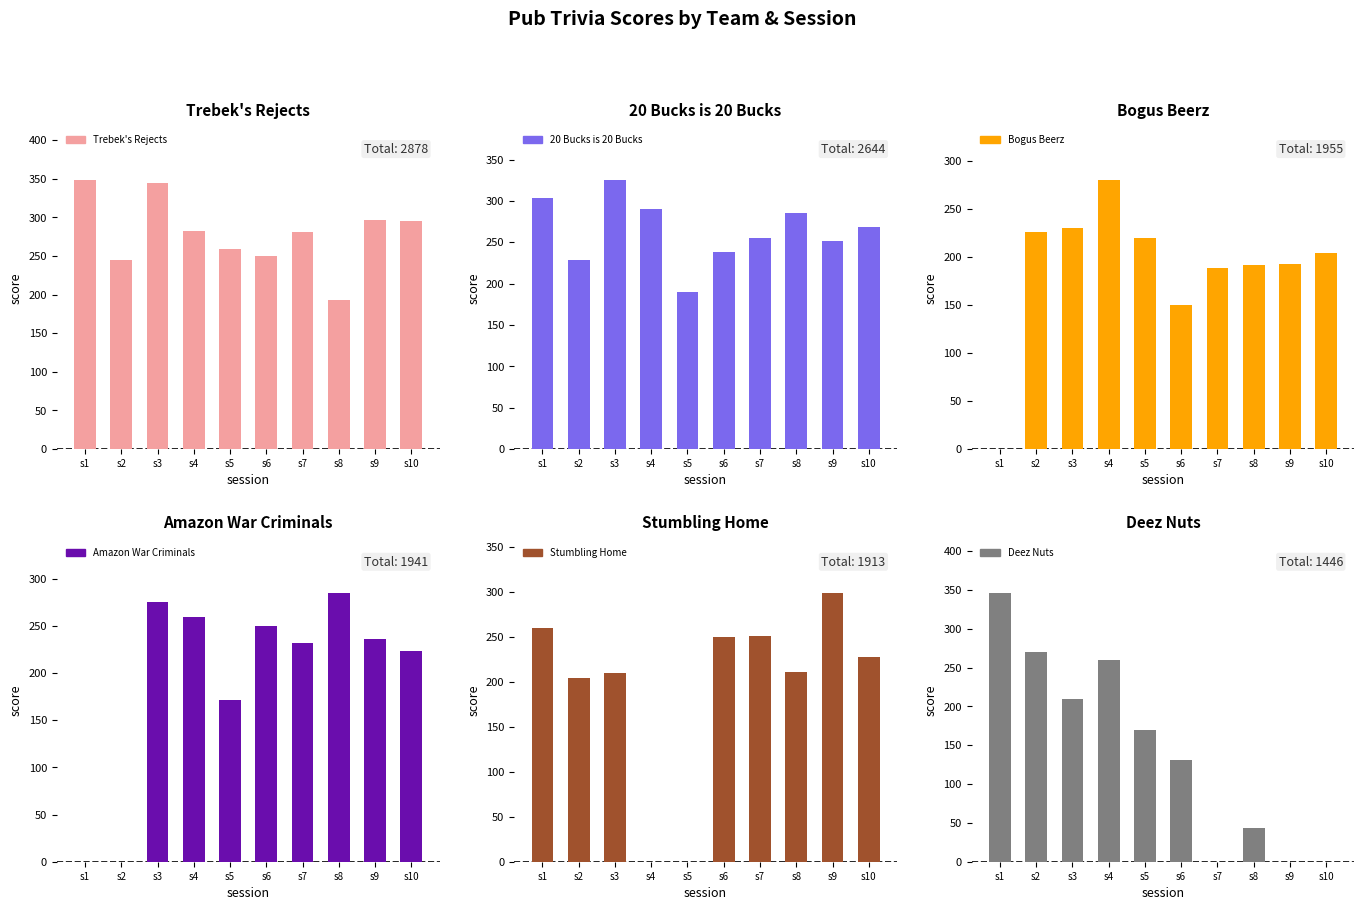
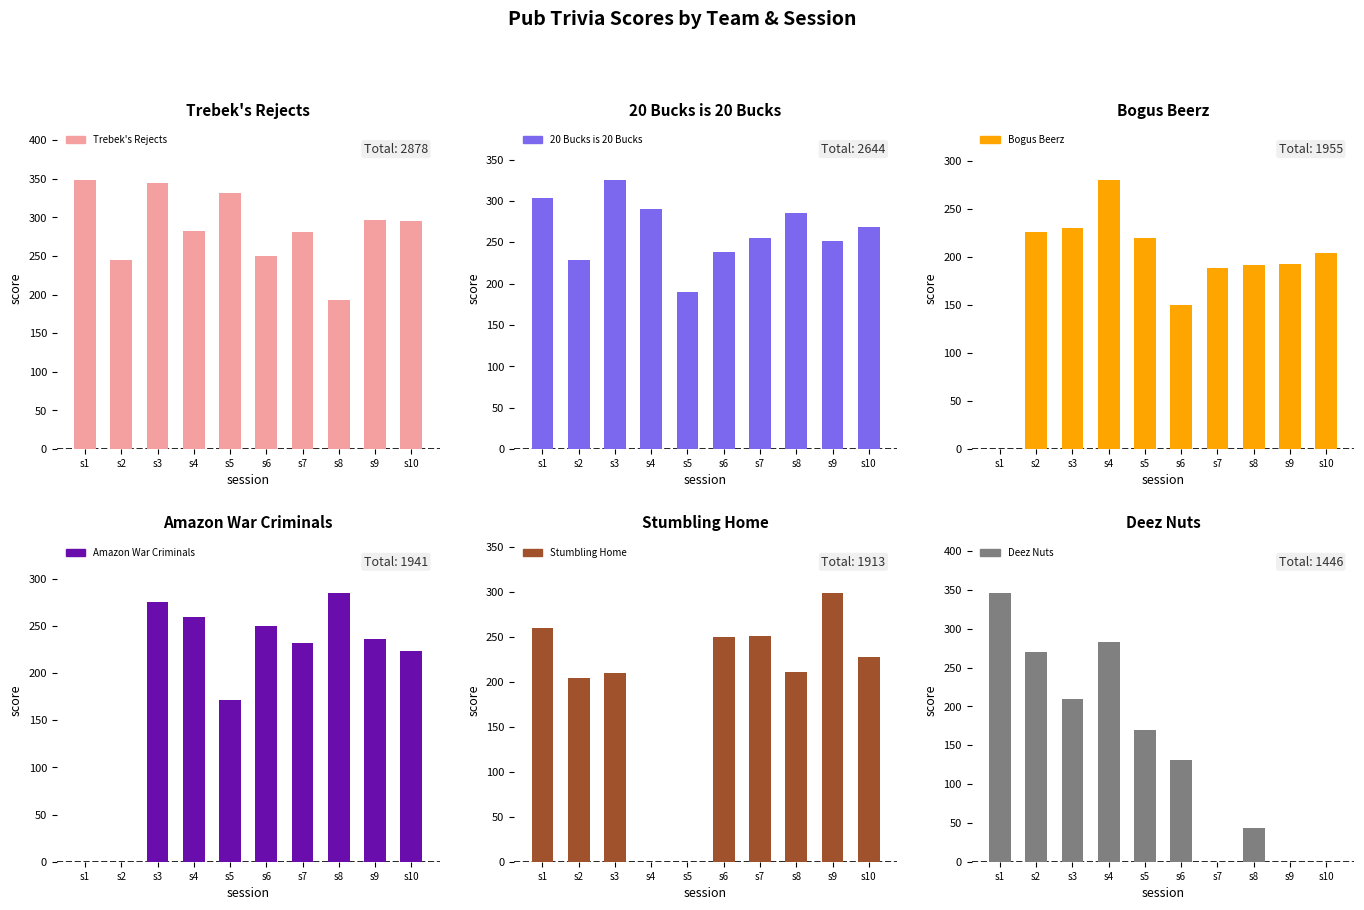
Trebek's Rejects, s5: 260 -> 330
Deez Nuts, s4: 260 -> 280
